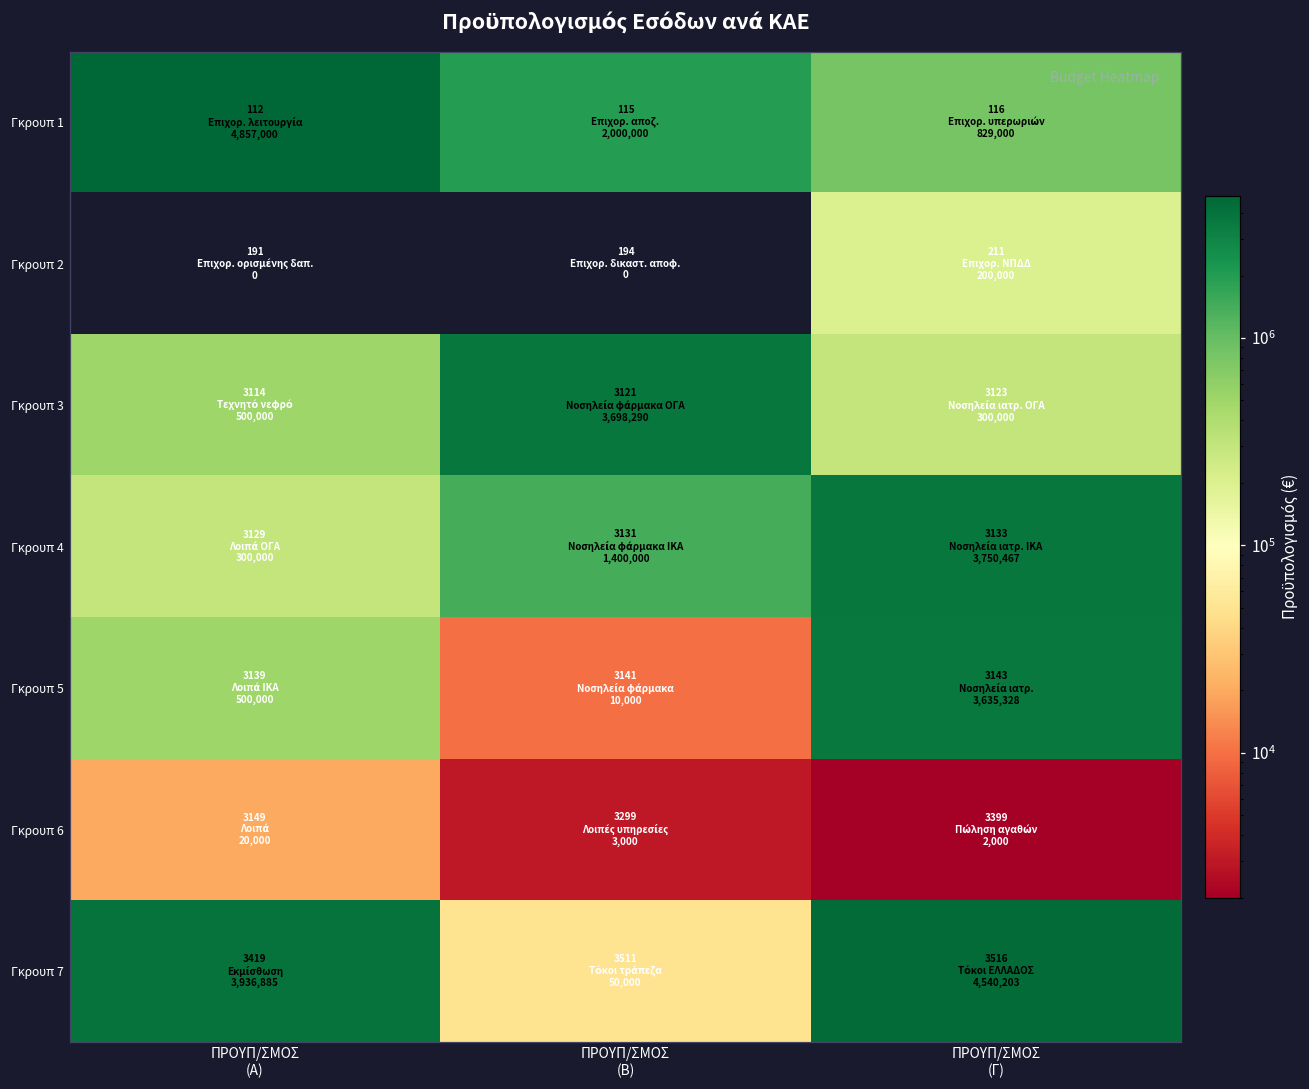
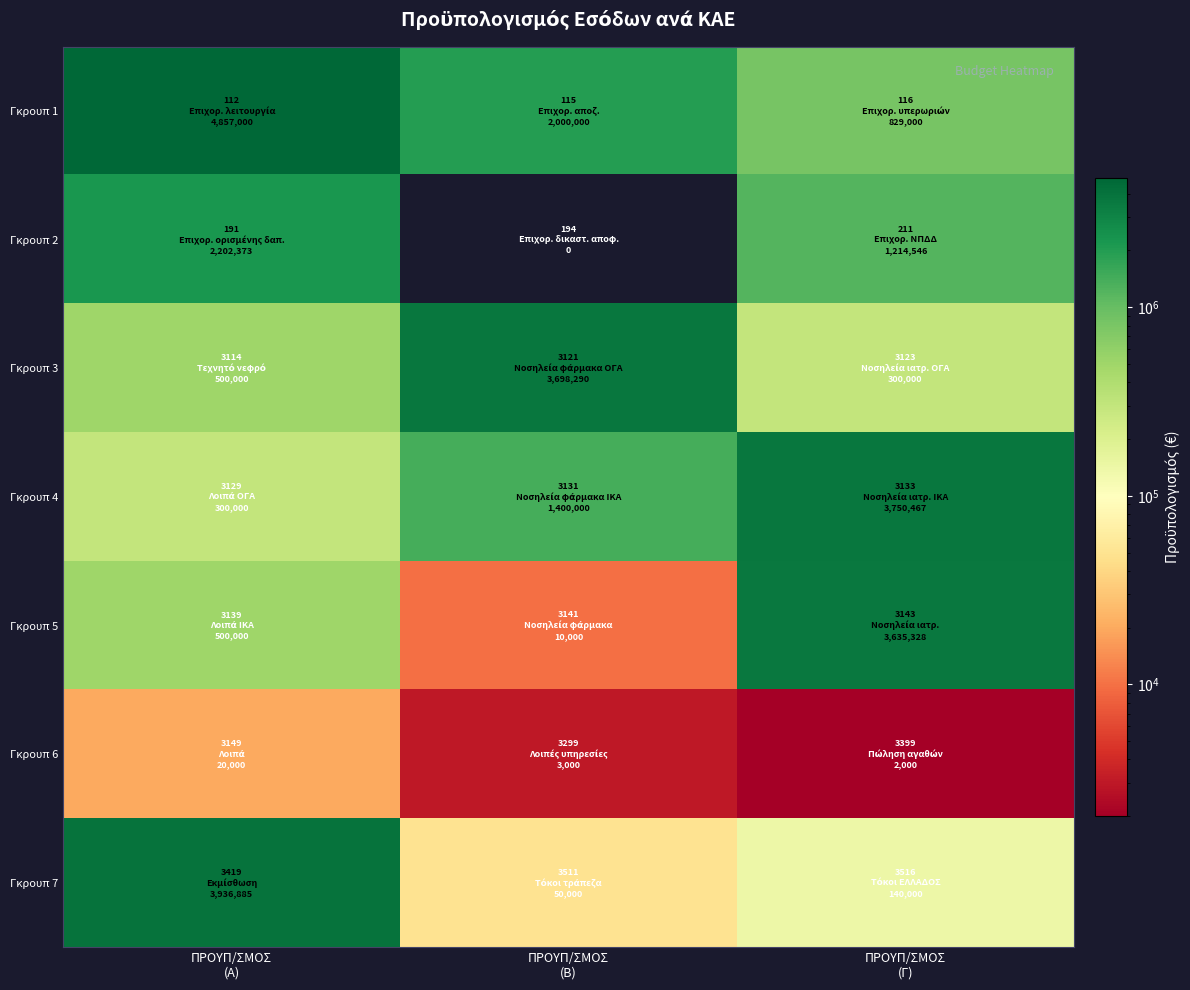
Γκρουπ 2, ΠΡΟΥΠ/ΣΜΟΣ (Α): 0 -> 2,202,373
Γκρουπ 2, ΠΡΟΥΠ/ΣΜΟΣ (Γ): 200,000 -> 1,214,546
Γκρουπ 7, ΠΡΟΥΠ/ΣΜΟΣ (Γ): 4,540,203 -> 140,000
